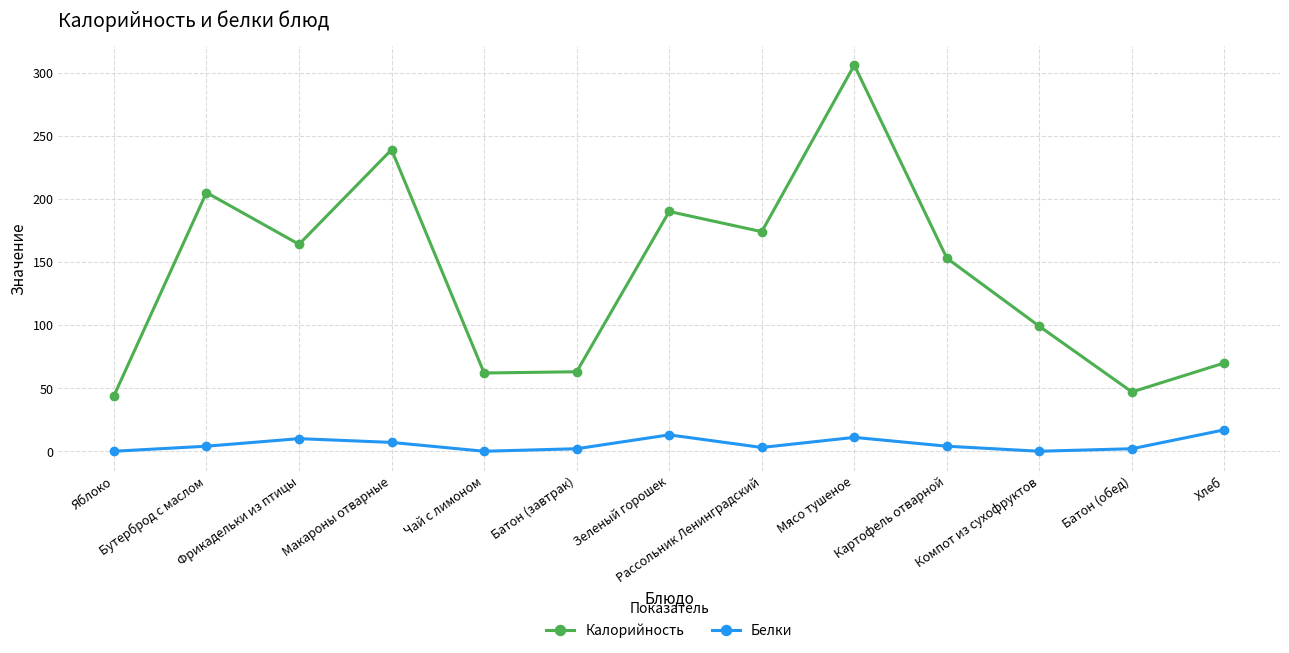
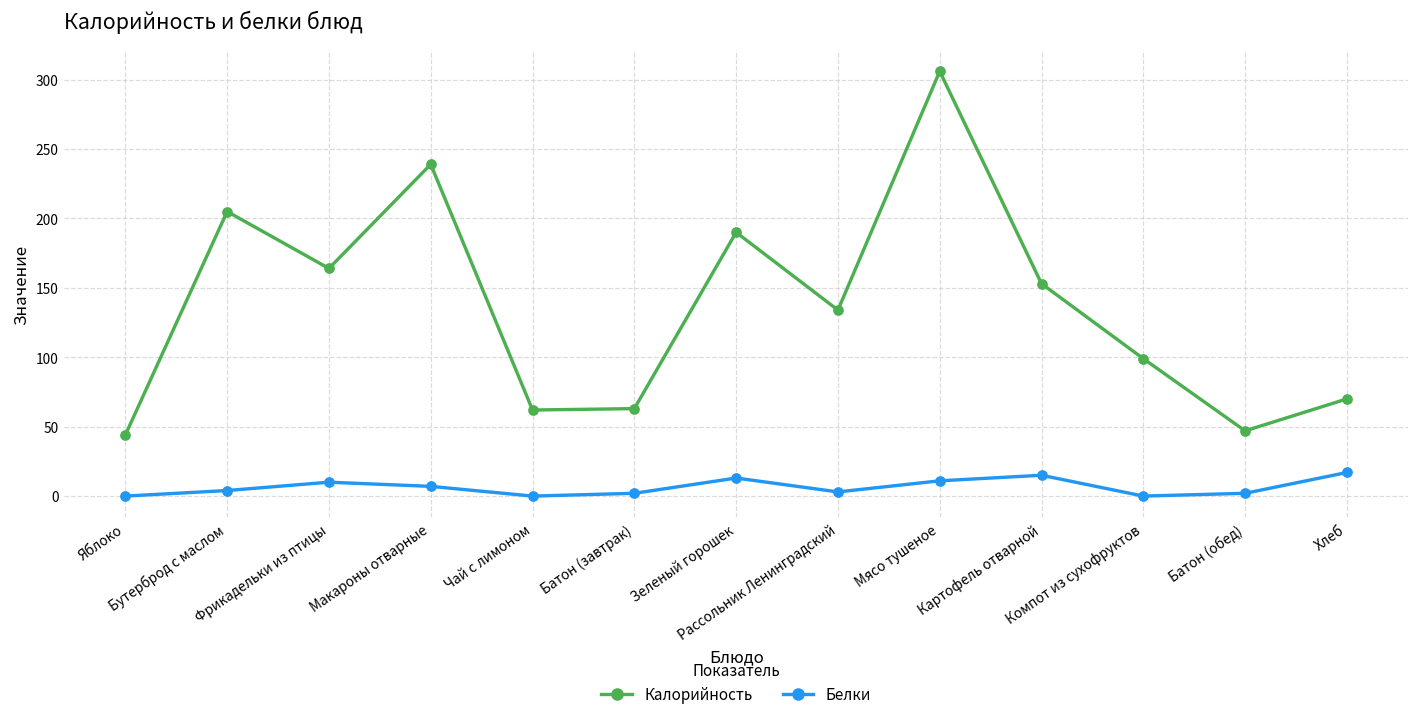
Калорийность, Рассольник Ленинградский: 174 -> 134
Белки, Картофель отварной: 4 -> 15
